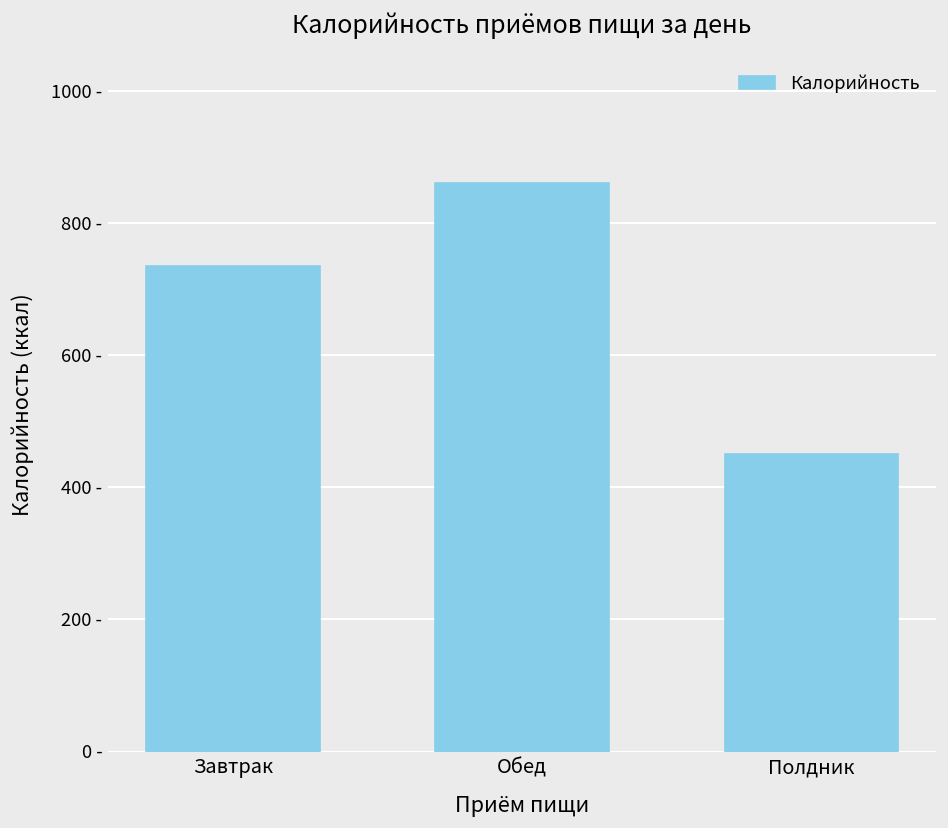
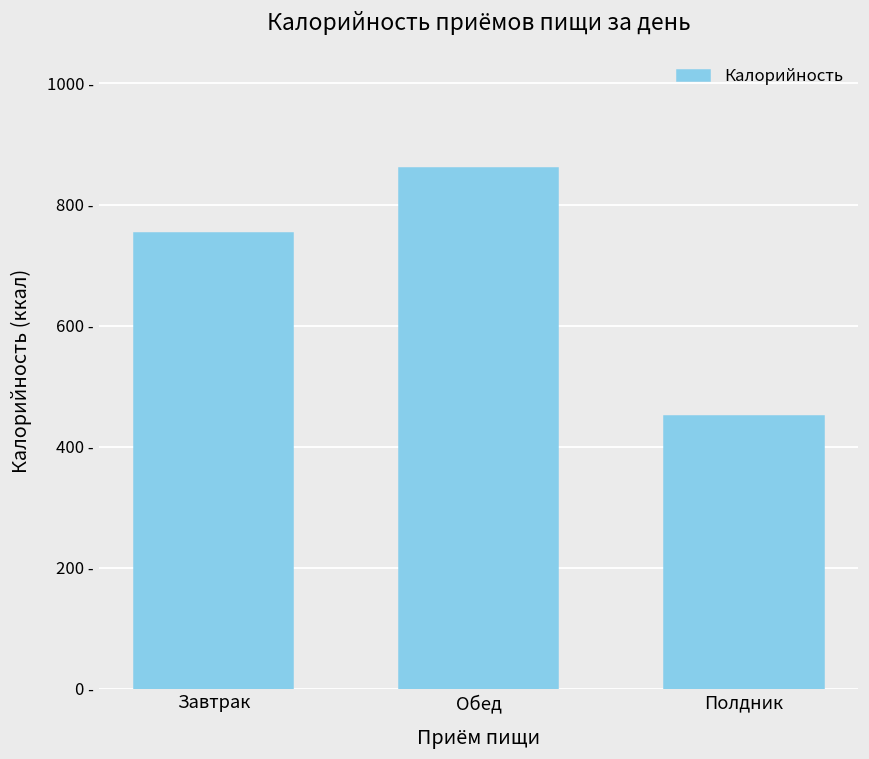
Завтрак: 730 - -> 750 -
